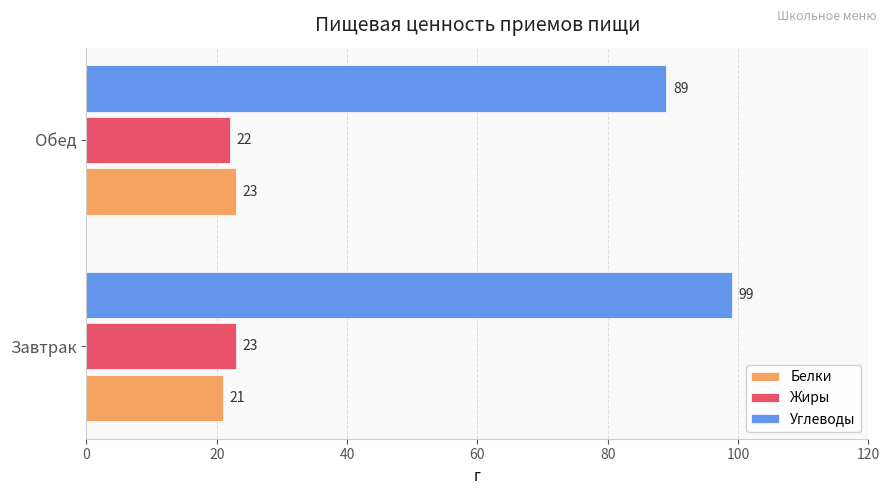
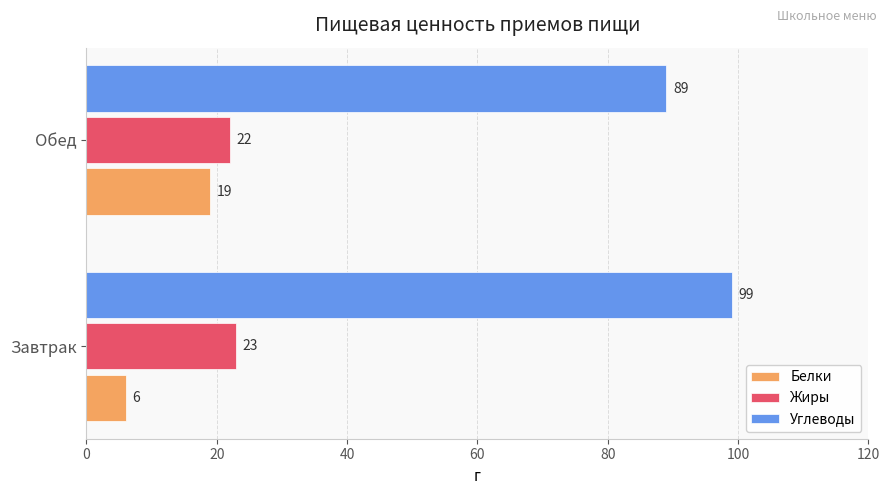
Белки, Обед: 23 -> 19
Белки, Завтрак: 21 -> 6
